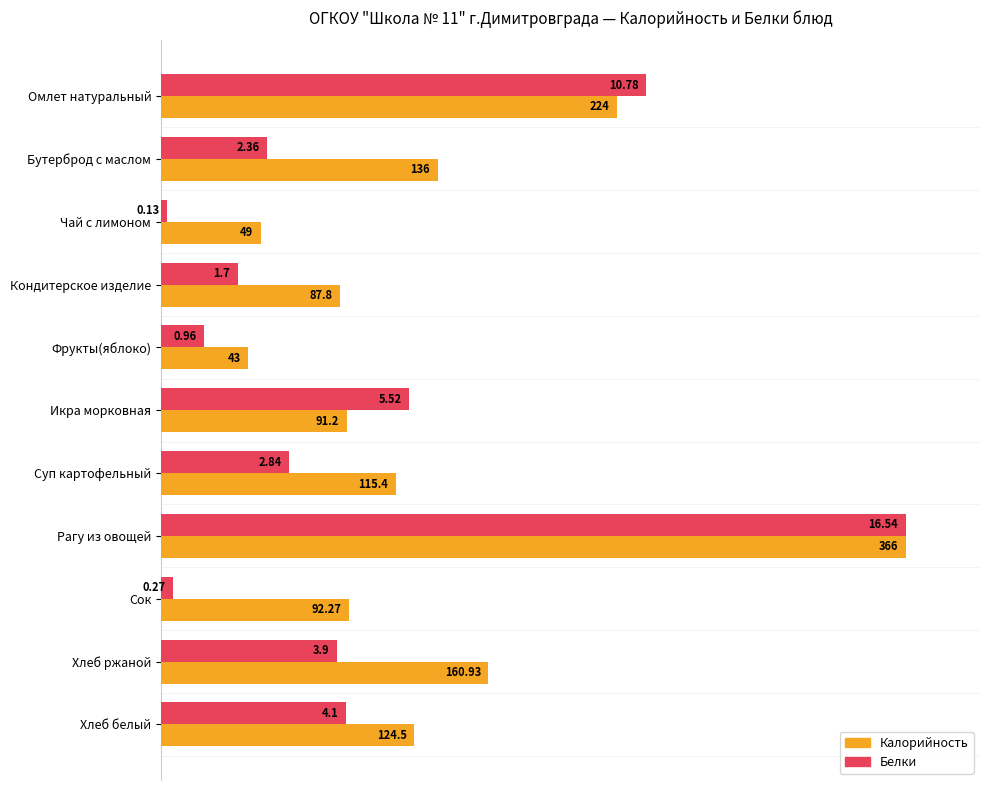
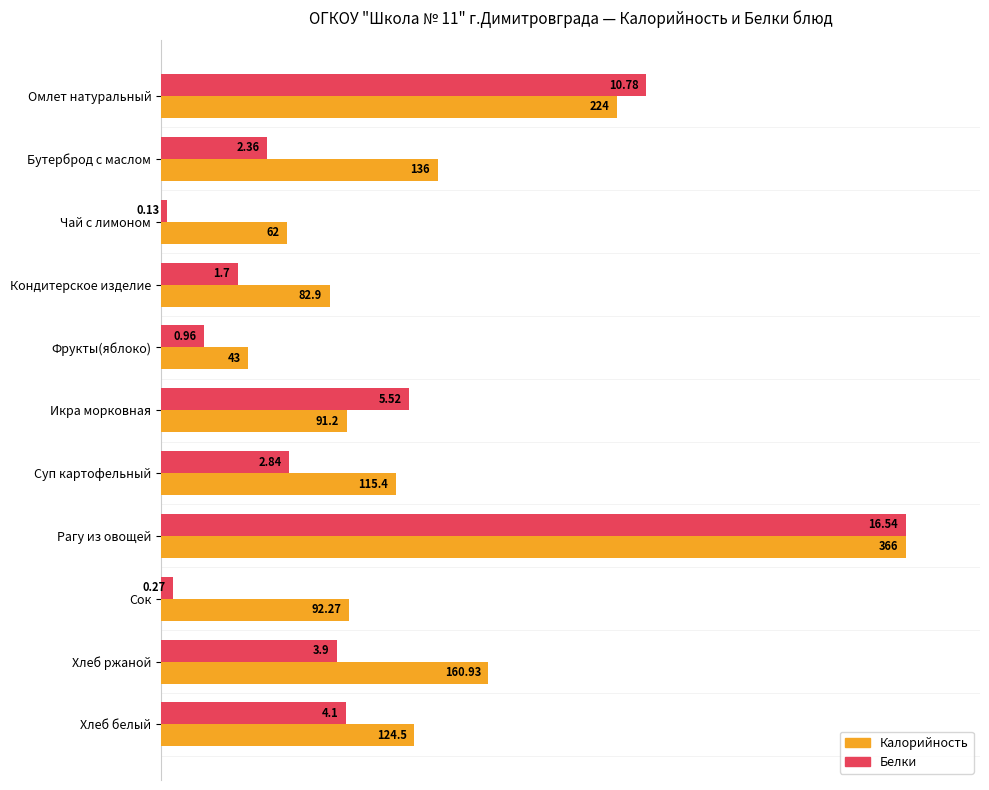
Калорийность, Чай с лимоном: 49 -> 62
Калорийность, Кондитерское изделие: 87.8 -> 82.9
